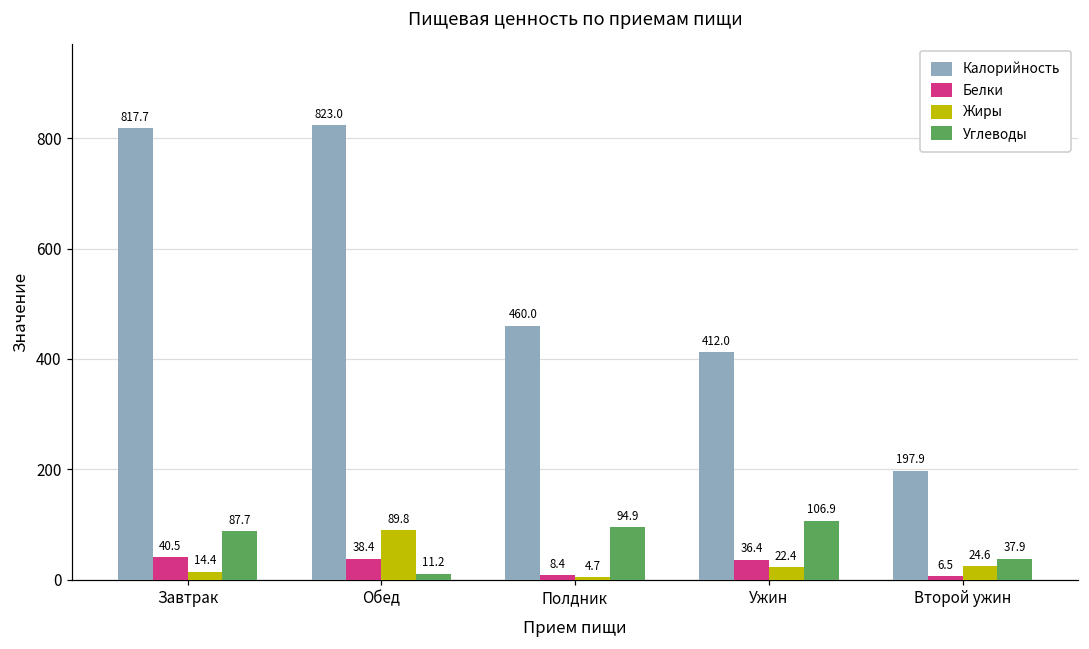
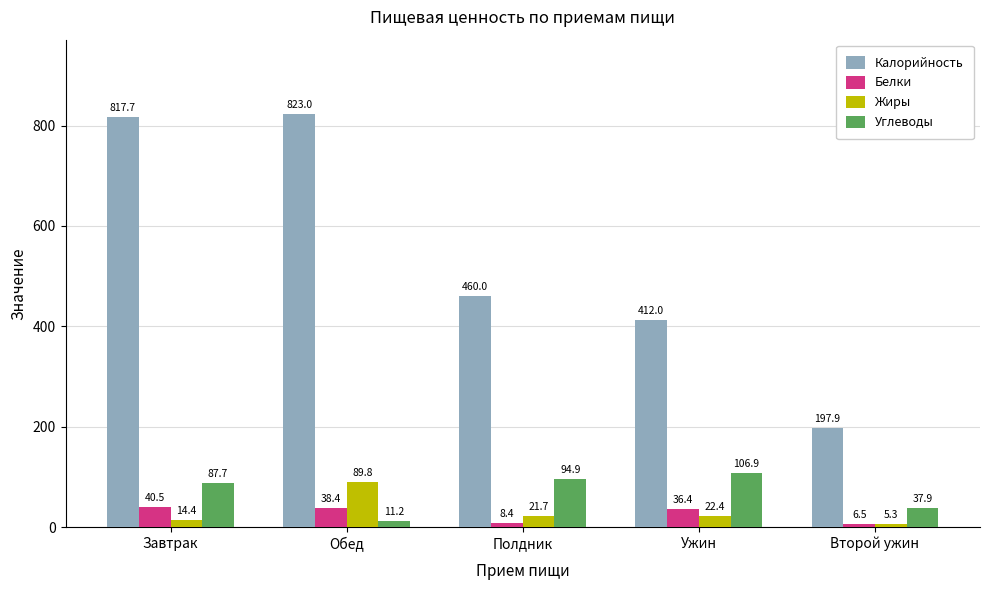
Жиры, Полдник: 4.7 -> 21.7
Жиры, Второй ужин: 24.6 -> 5.3
